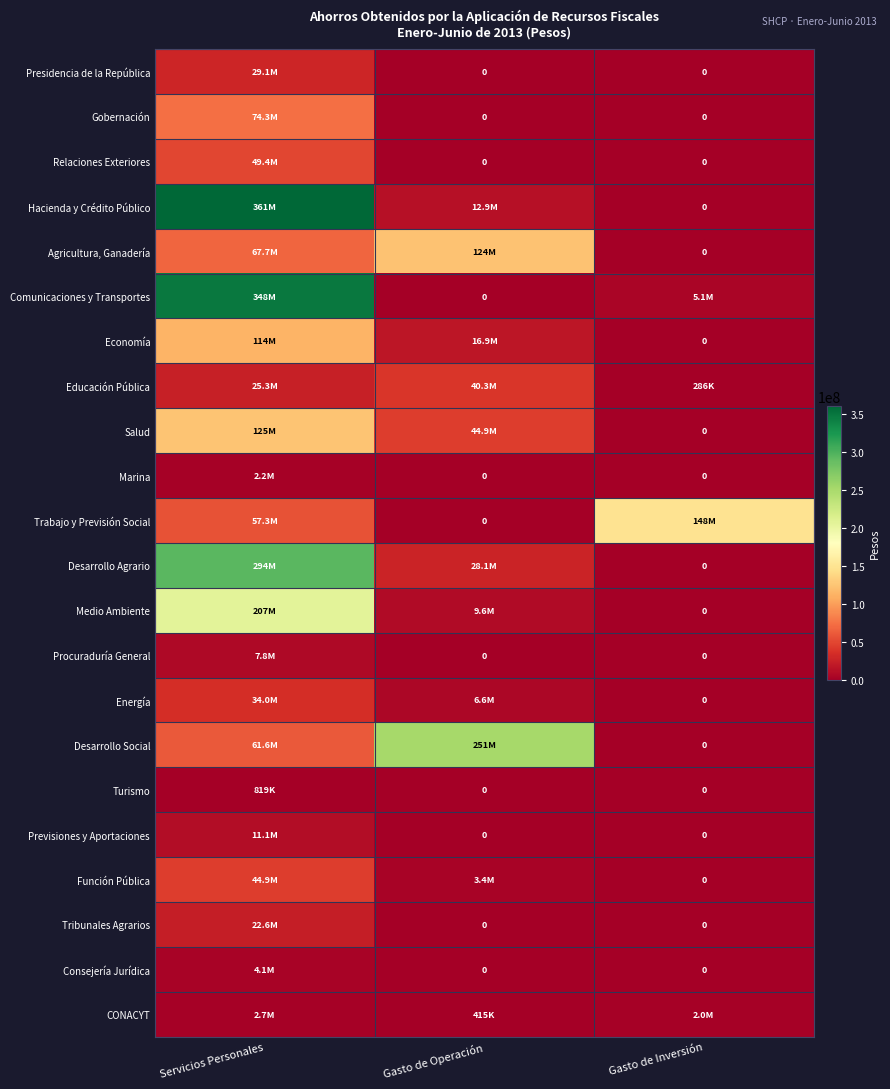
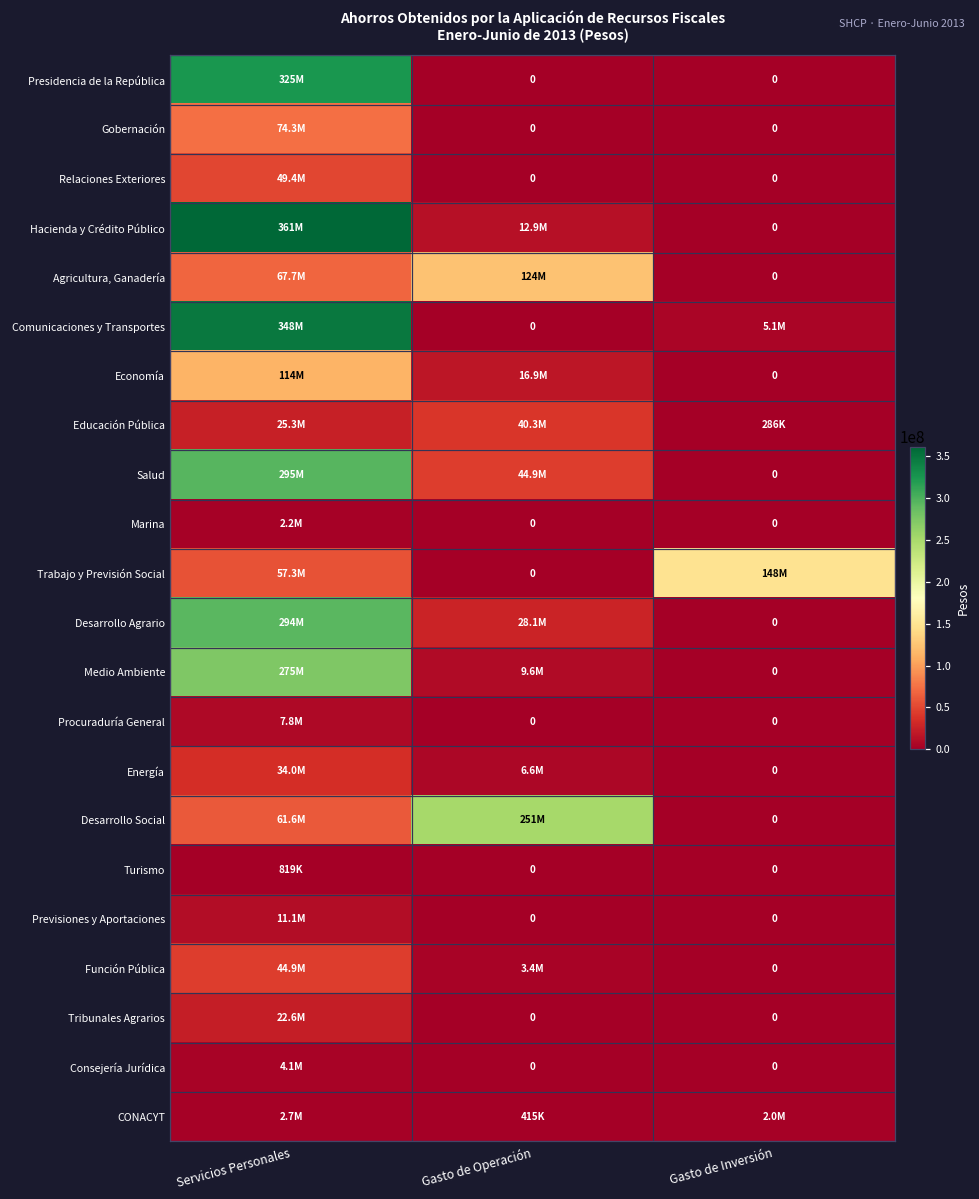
Presidencia de la República, Servicios Personales: 29.1M -> 325M
Salud, Servicios Personales: 125M -> 295M
Medio Ambiente, Servicios Personales: 207M -> 275M
